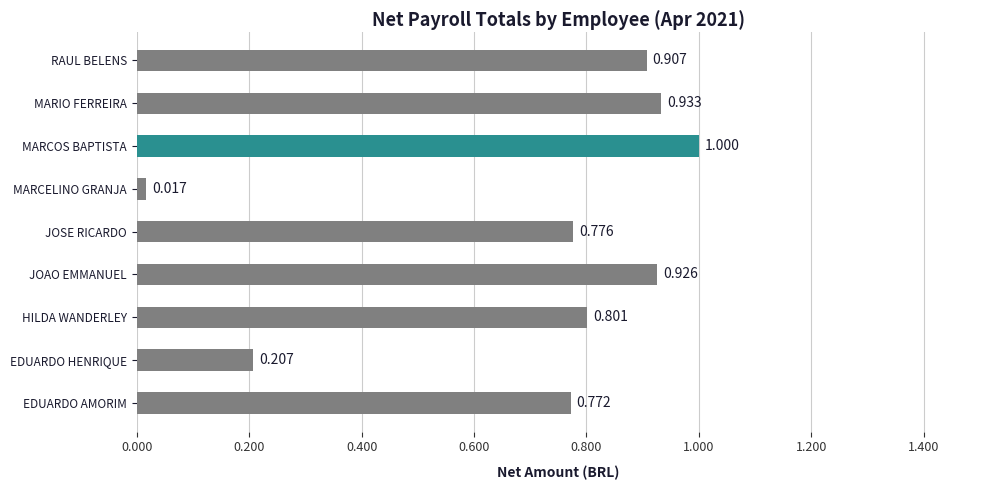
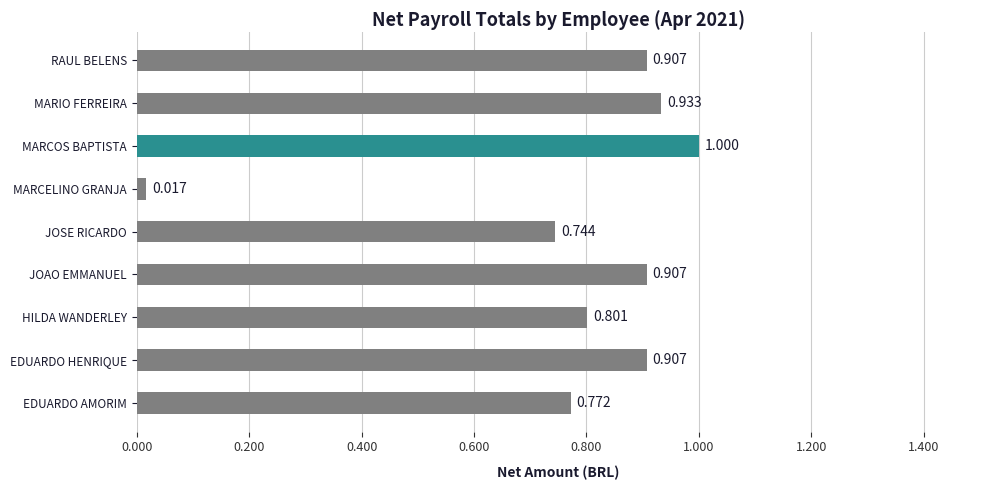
JOSE RICARDO: 0.776 -> 0.744
JOAO EMMANUEL: 0.926 -> 0.907
EDUARDO HENRIQUE: 0.207 -> 0.907
